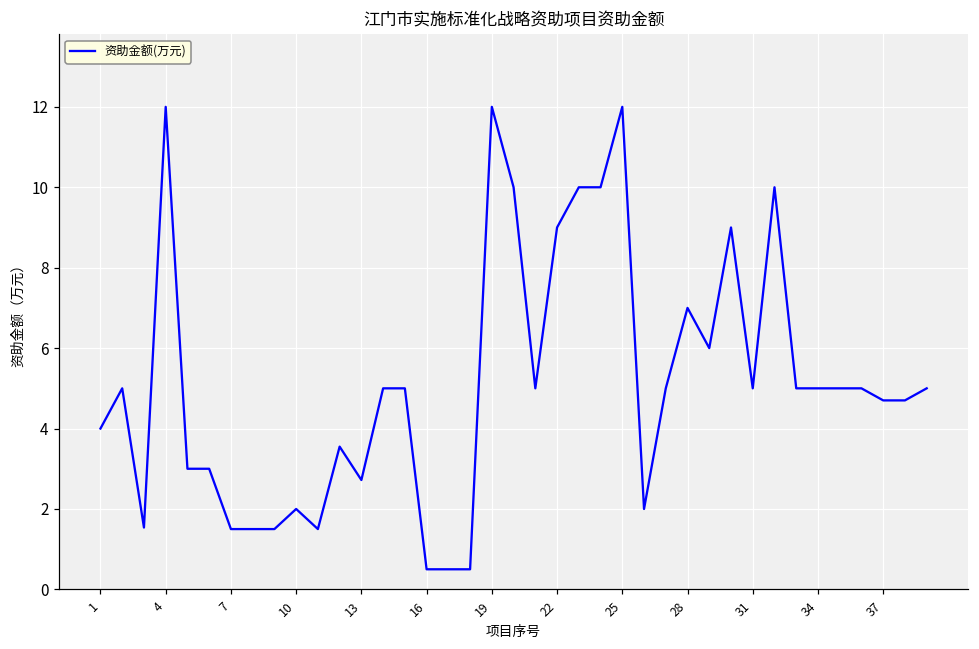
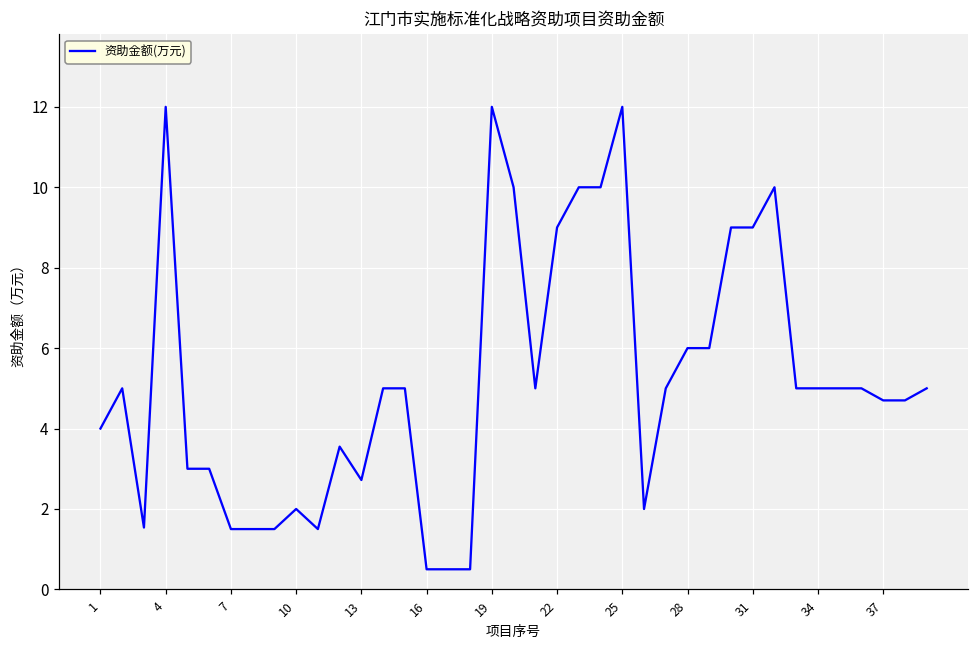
28: 7 -> 6
31: 5 -> 9
